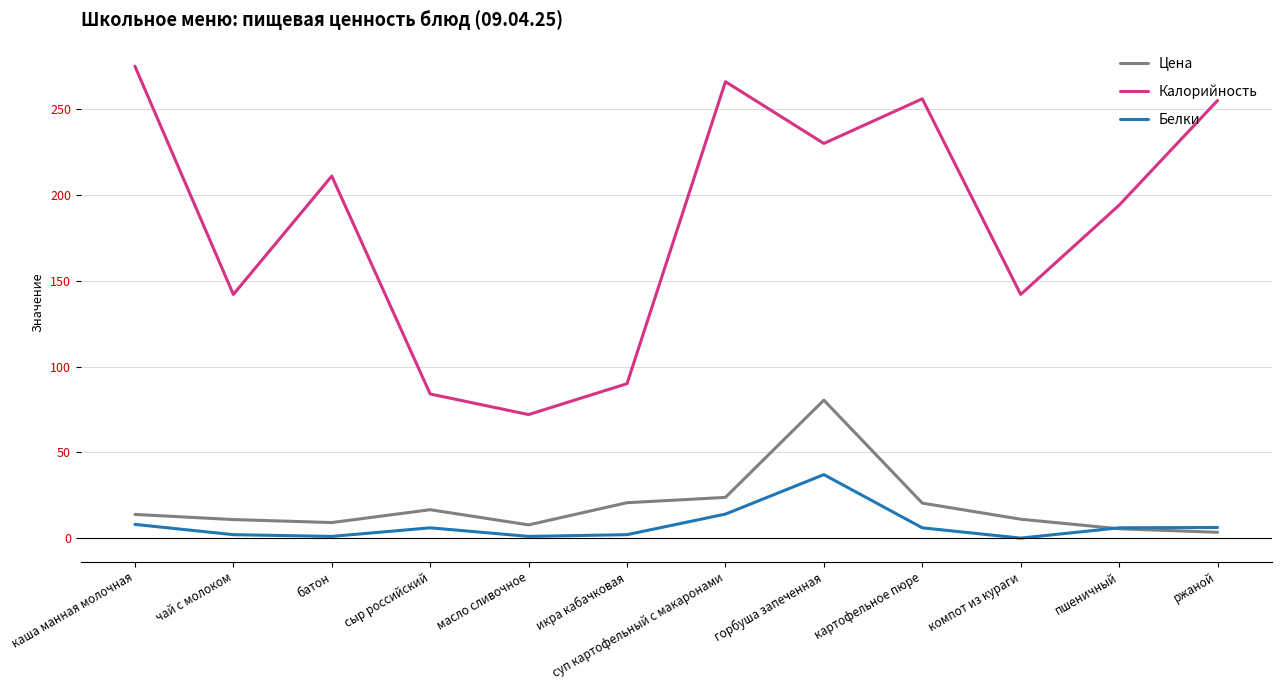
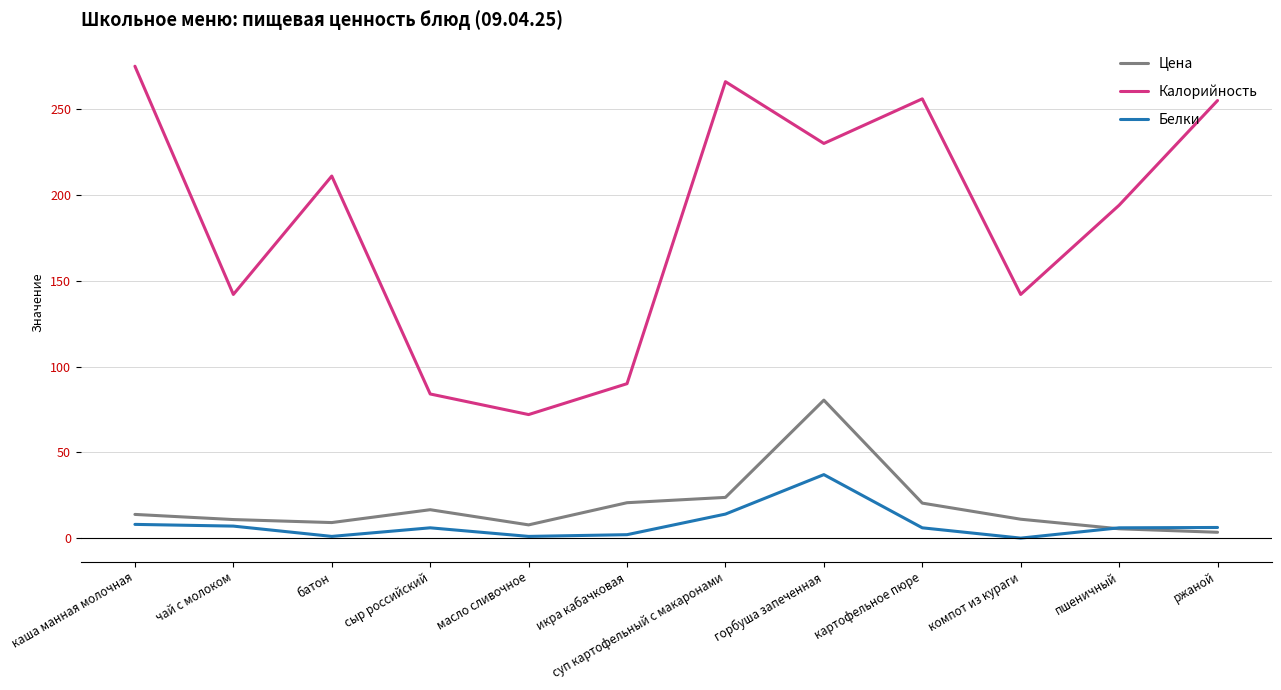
Белки, чай с молоком: 2 -> 7
